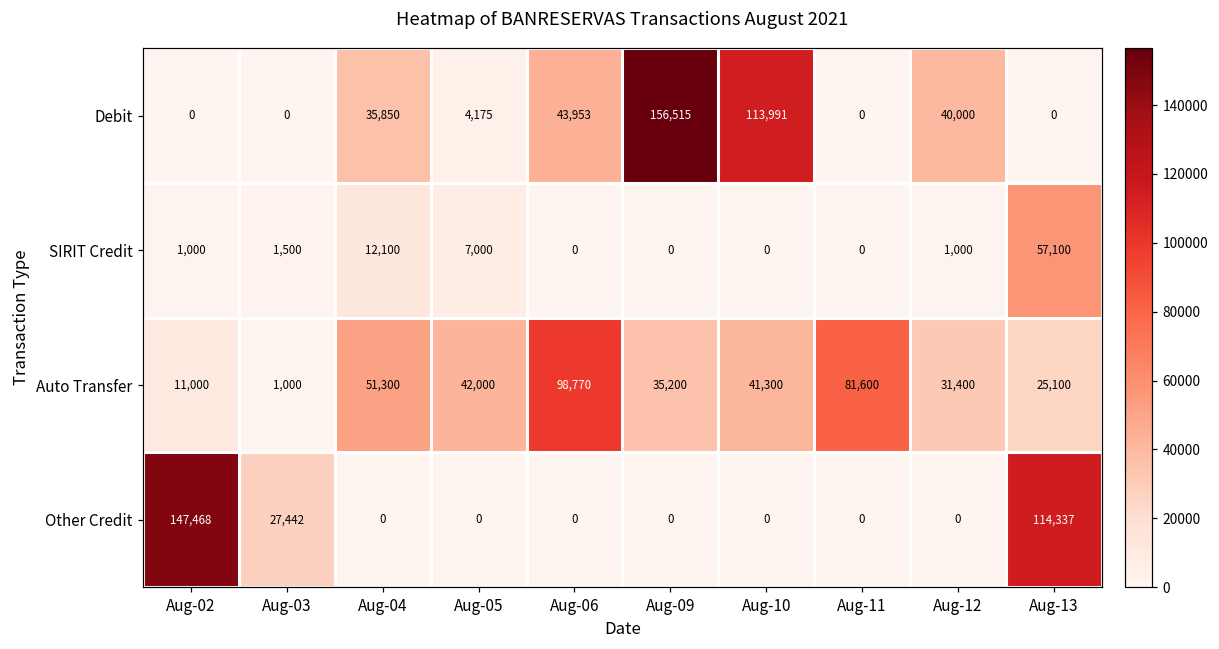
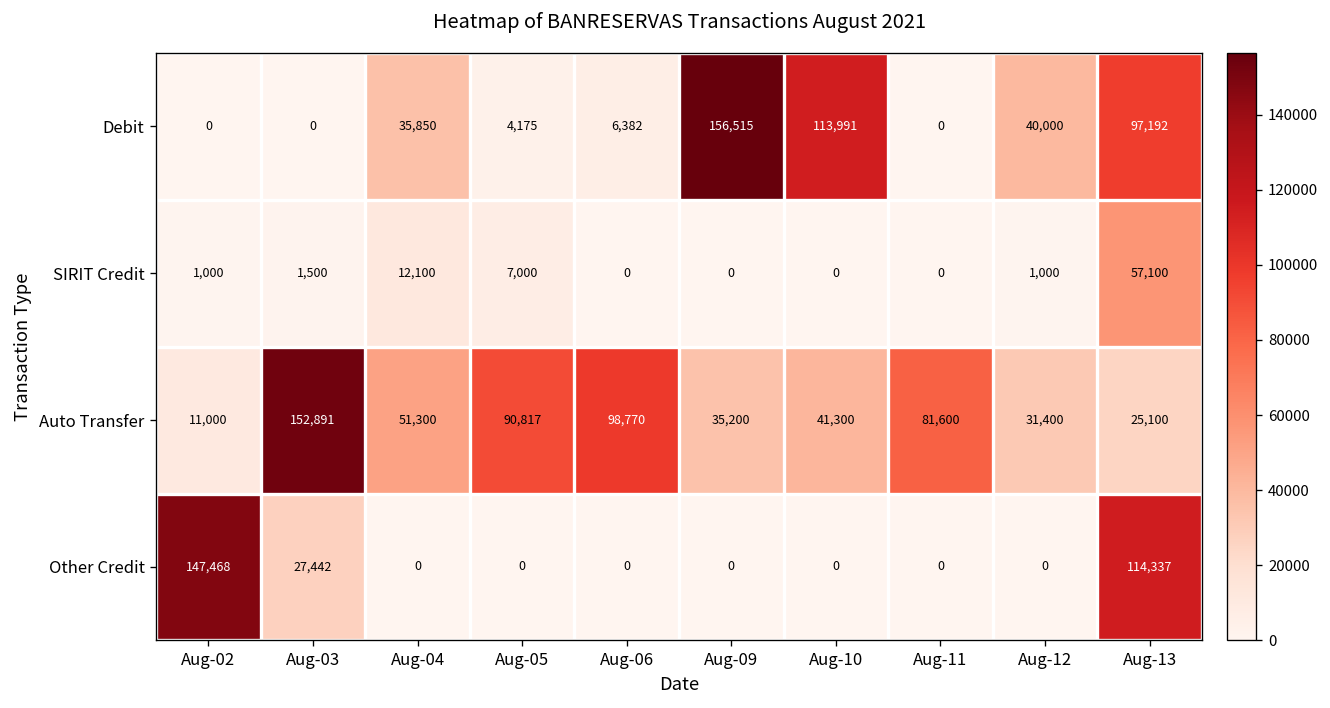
Debit, Aug-06: 43,953 -> 6,382
Debit, Aug-13: 0 -> 97,192
Auto Transfer, Aug-03: 1,000 -> 152,891
Auto Transfer, Aug-05: 42,000 -> 90,817
